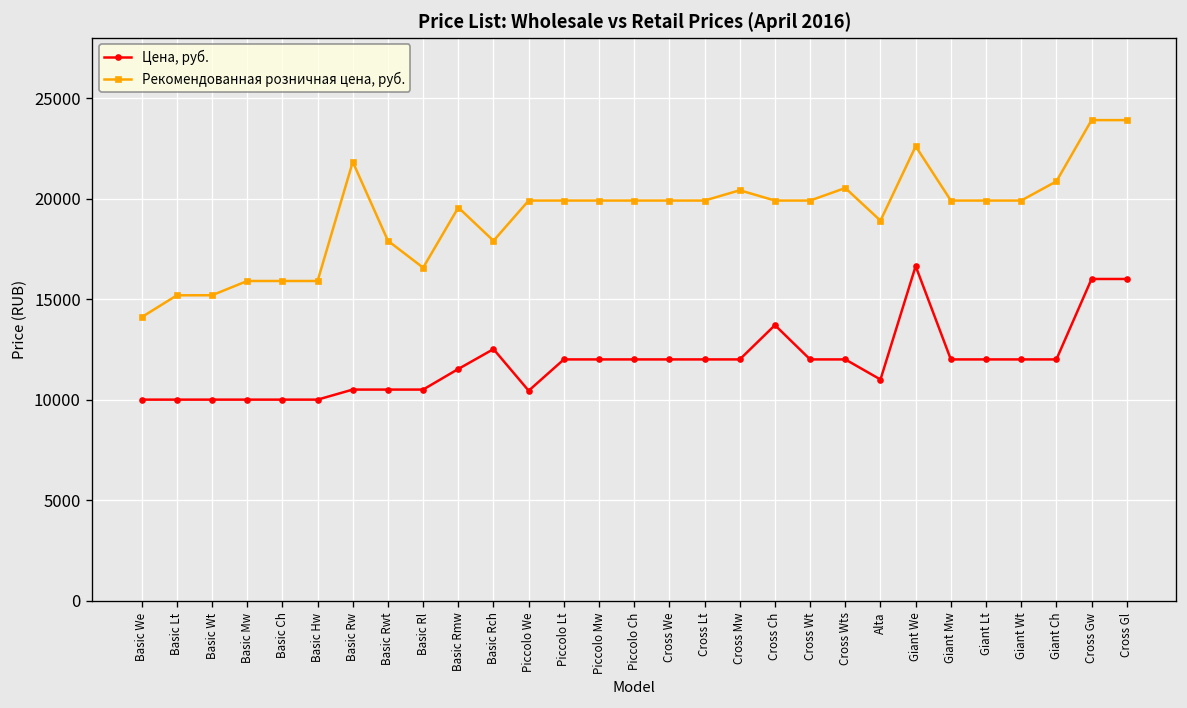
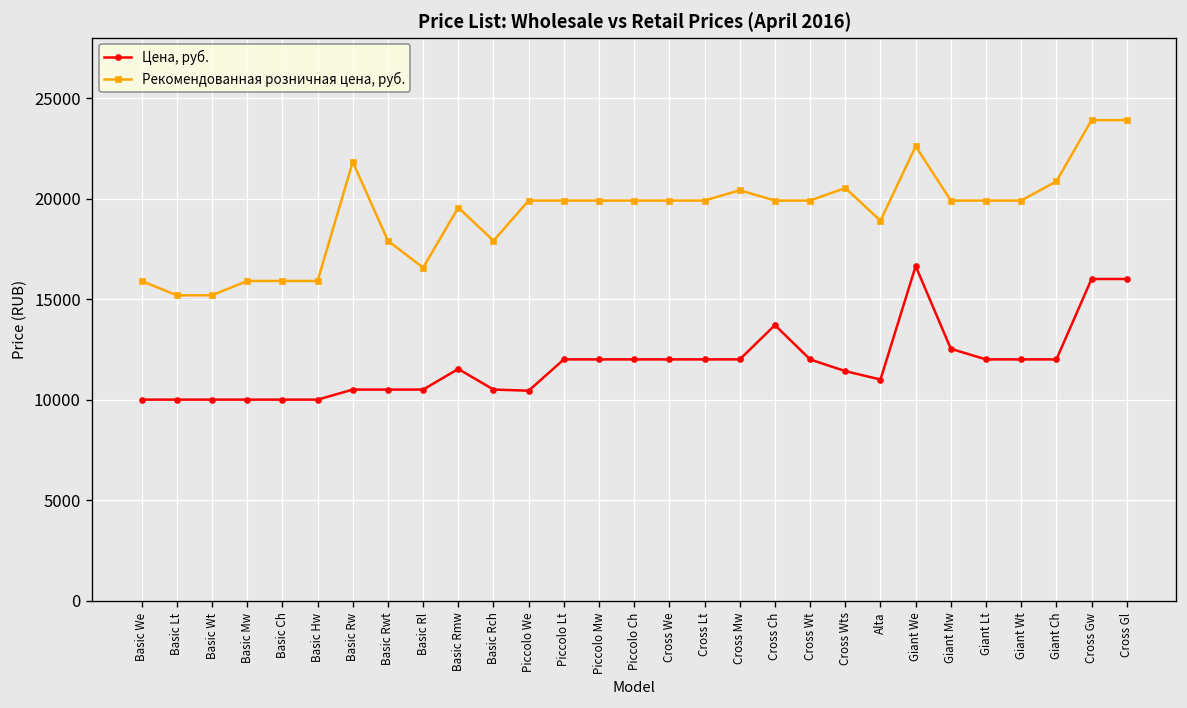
Рекомендованная розничная цена, руб., Basic We: 14100 -> 15900
Цена, руб., Basic Rch: 12500 -> 10500
Цена, руб., Cross Wts: 12000 -> 11400
Цена, руб., Giant Mw: 12000 -> 12500
